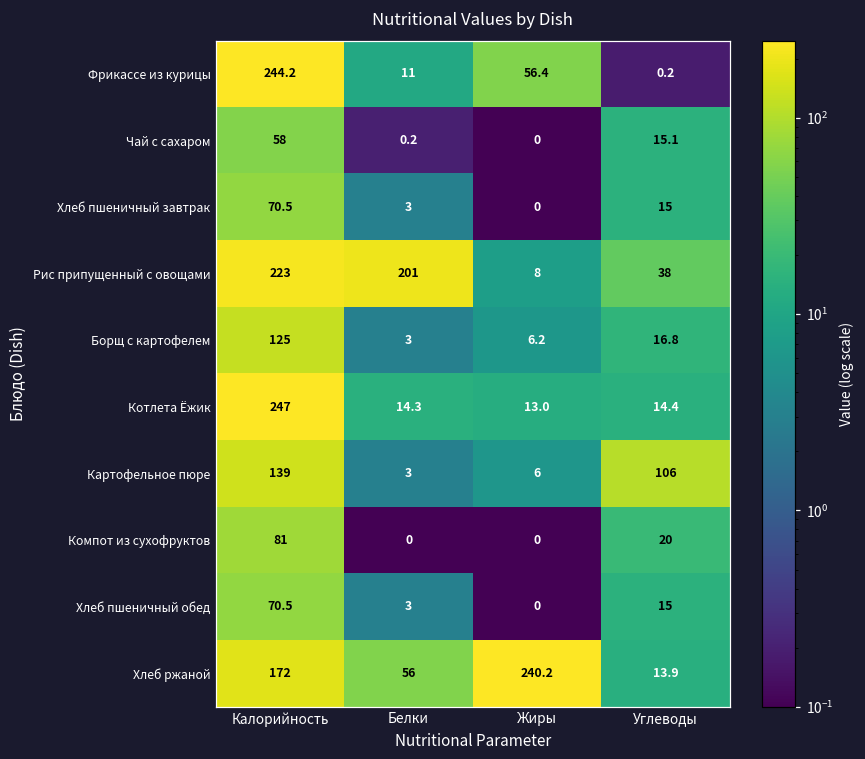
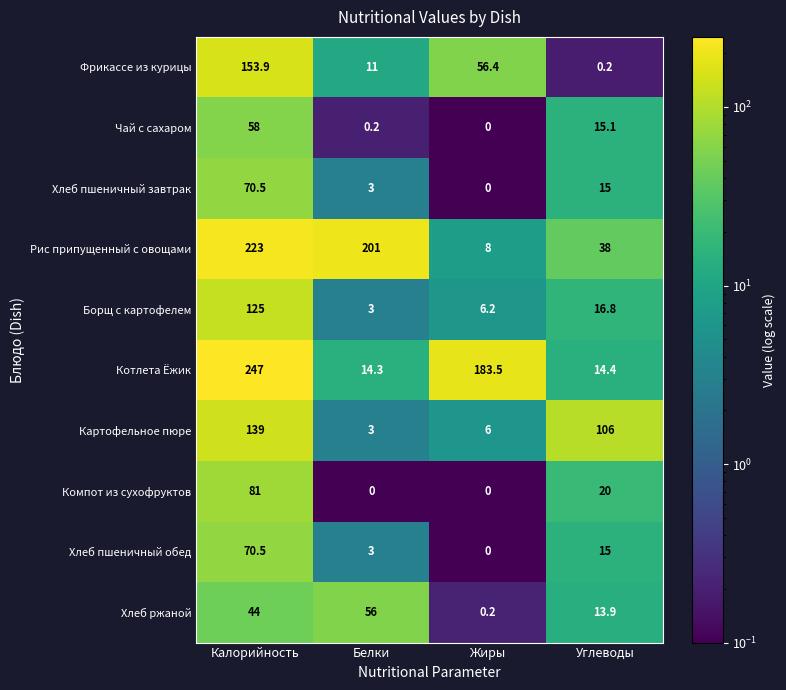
Фрикассе из курицы, Калорийность: 244.2 -> 153.9
Котлета Ёжик, Жиры: 13.0 -> 183.5
Хлеб ржаной, Калорийность: 172 -> 44
Хлеб ржаной, Жиры: 240.2 -> 0.2
